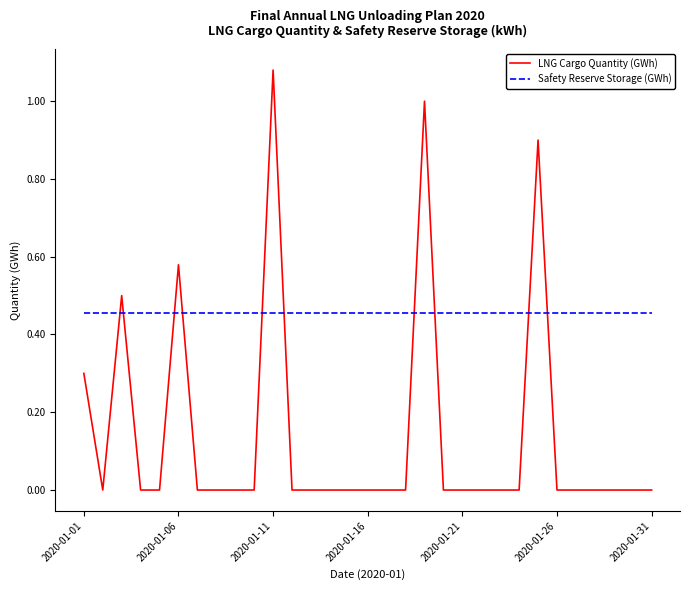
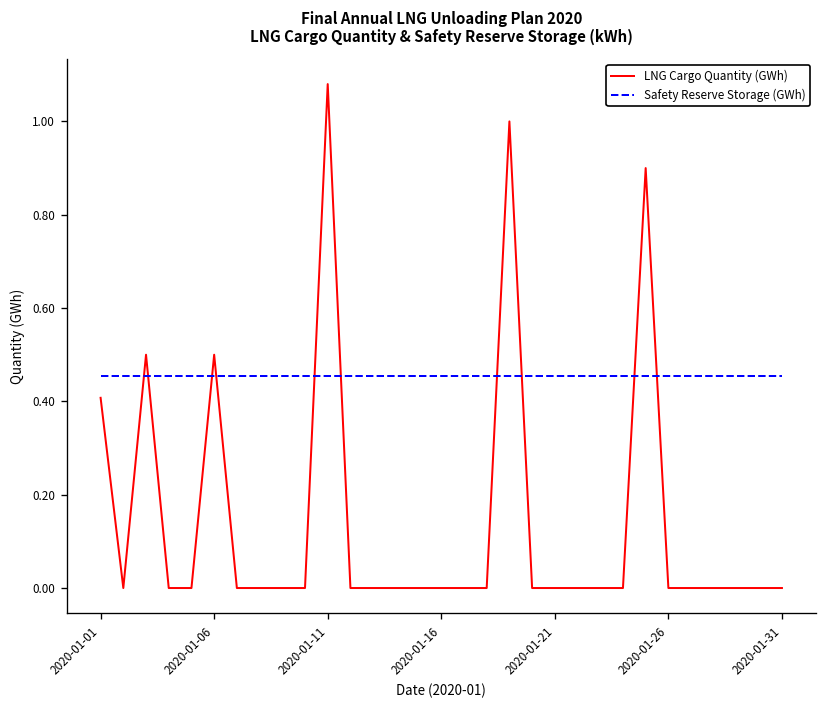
LNG Cargo Quantity (GWh), 2020-01-01: 0.30 -> 0.41
LNG Cargo Quantity (GWh), 2020-01-06: 0.58 -> 0.50
